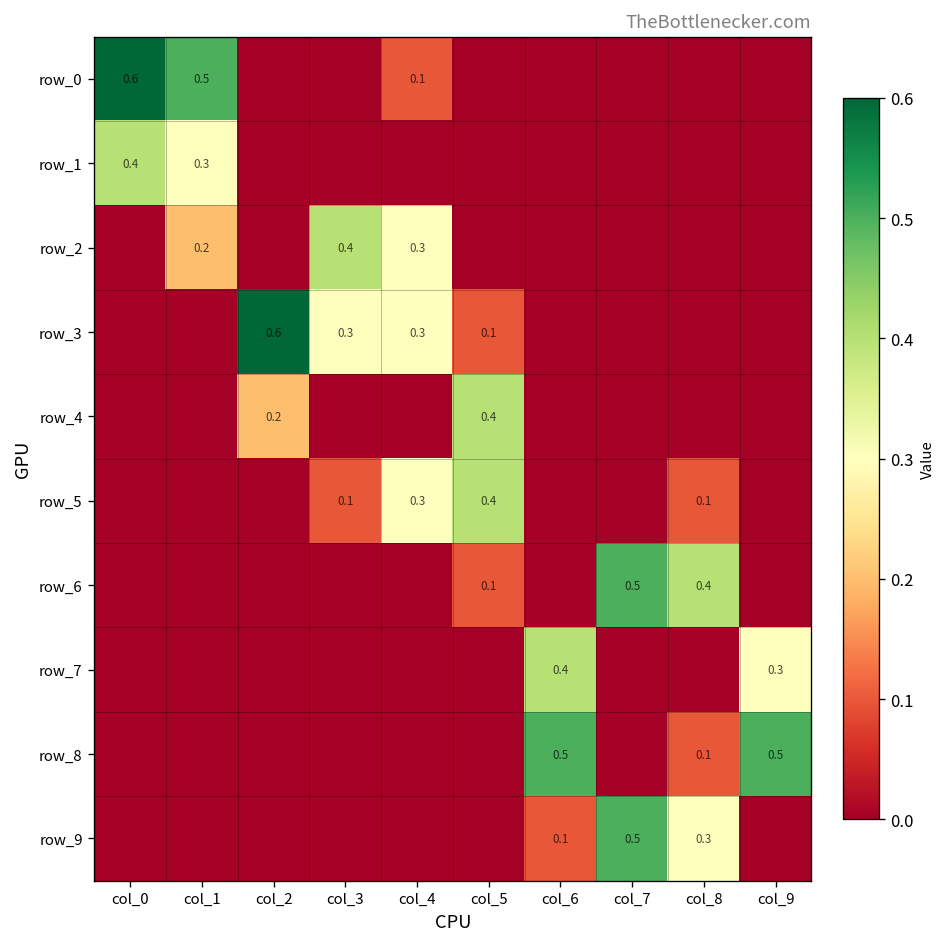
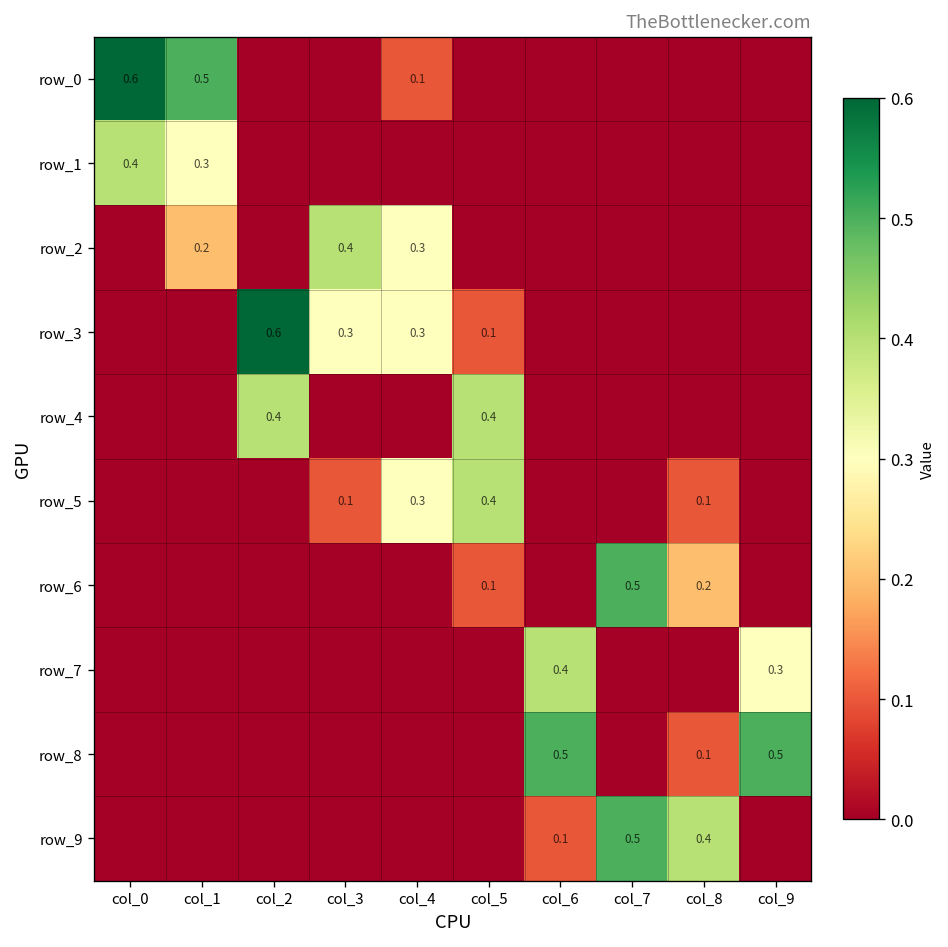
row_4, col_2: 0.2 -> 0.4
row_6, col_8: 0.4 -> 0.2
row_9, col_8: 0.3 -> 0.4
